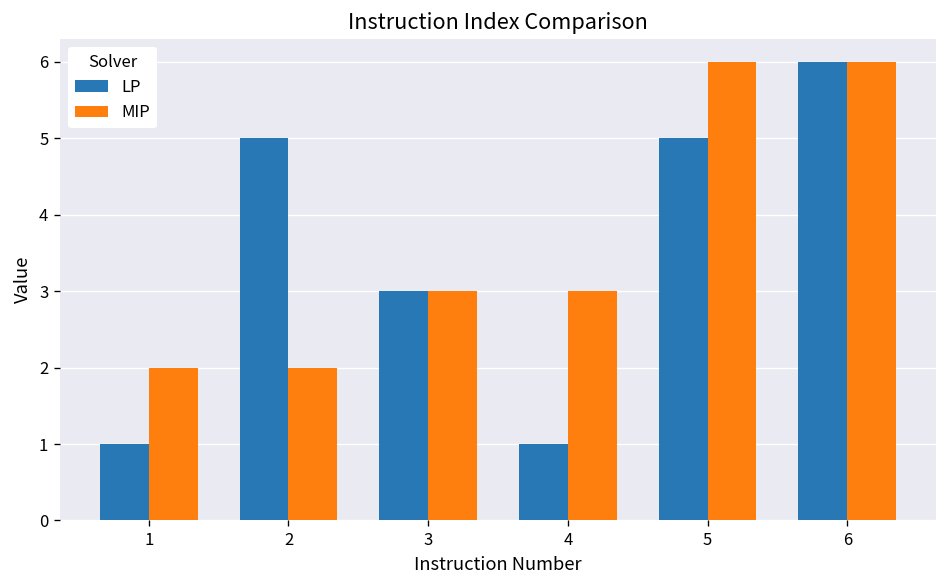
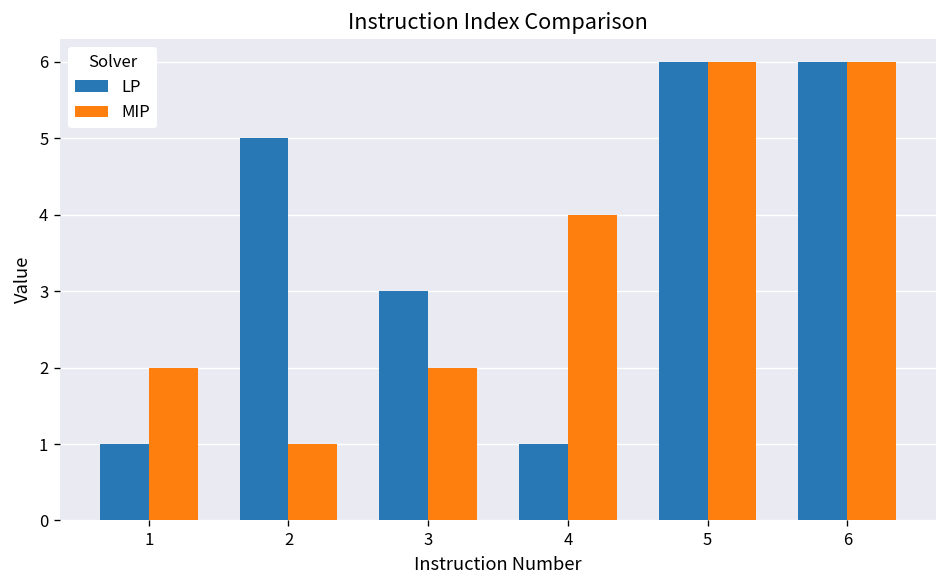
MIP, 2: 2 -> 1
MIP, 3: 3 -> 2
MIP, 4: 3 -> 4
LP, 5: 5 -> 6
